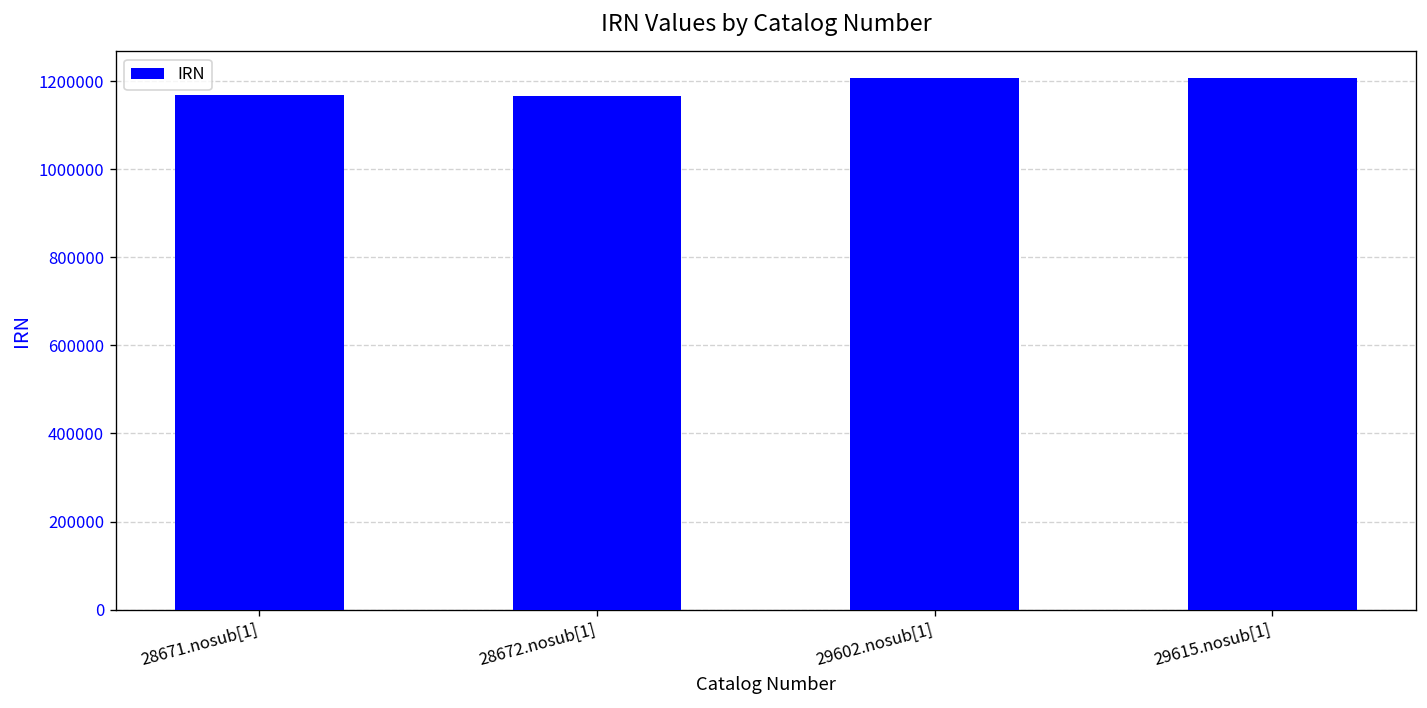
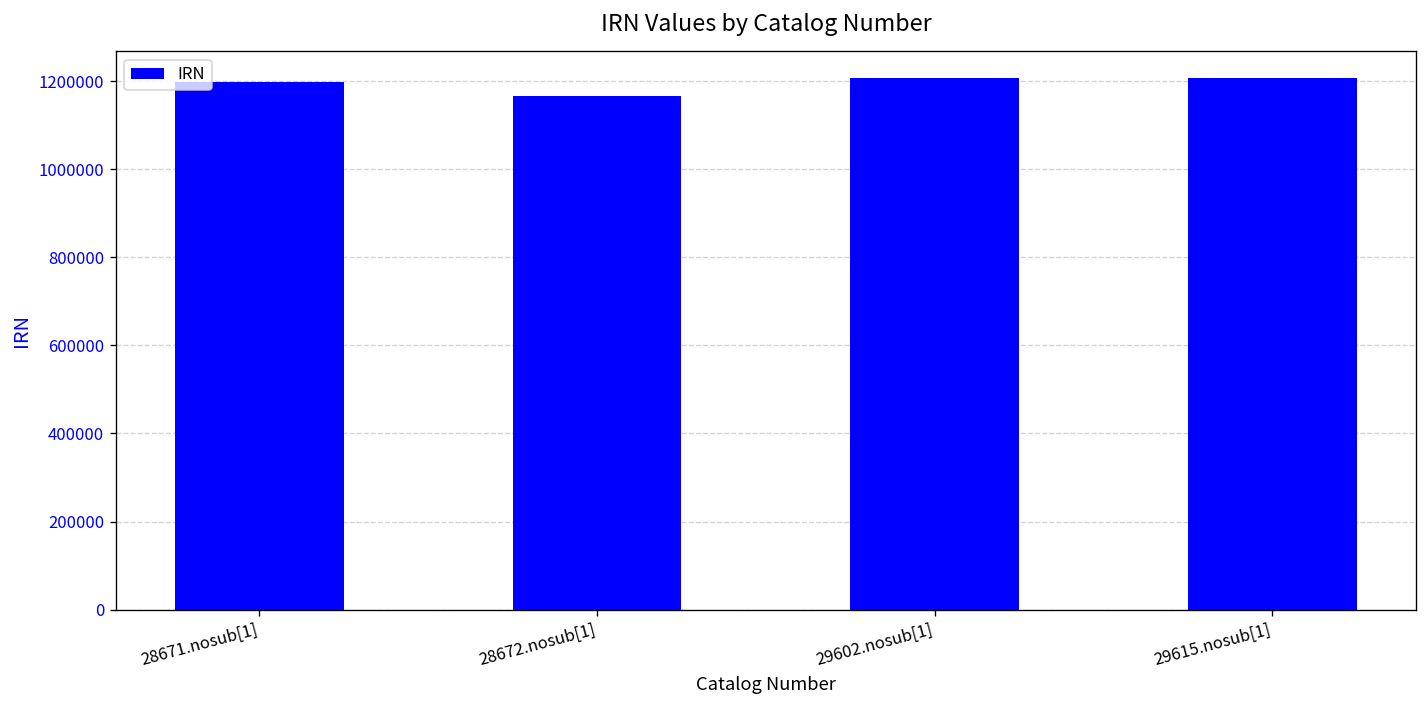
28671.nosub[1]: 1170000 -> 1200000
